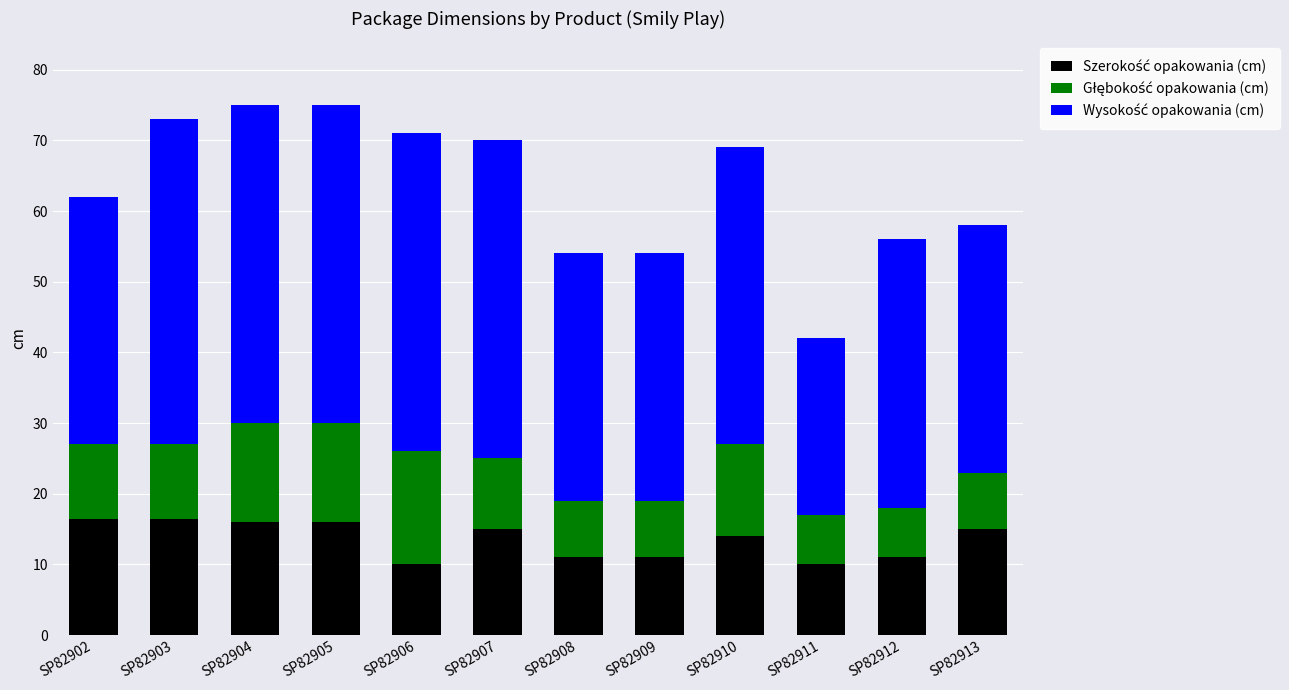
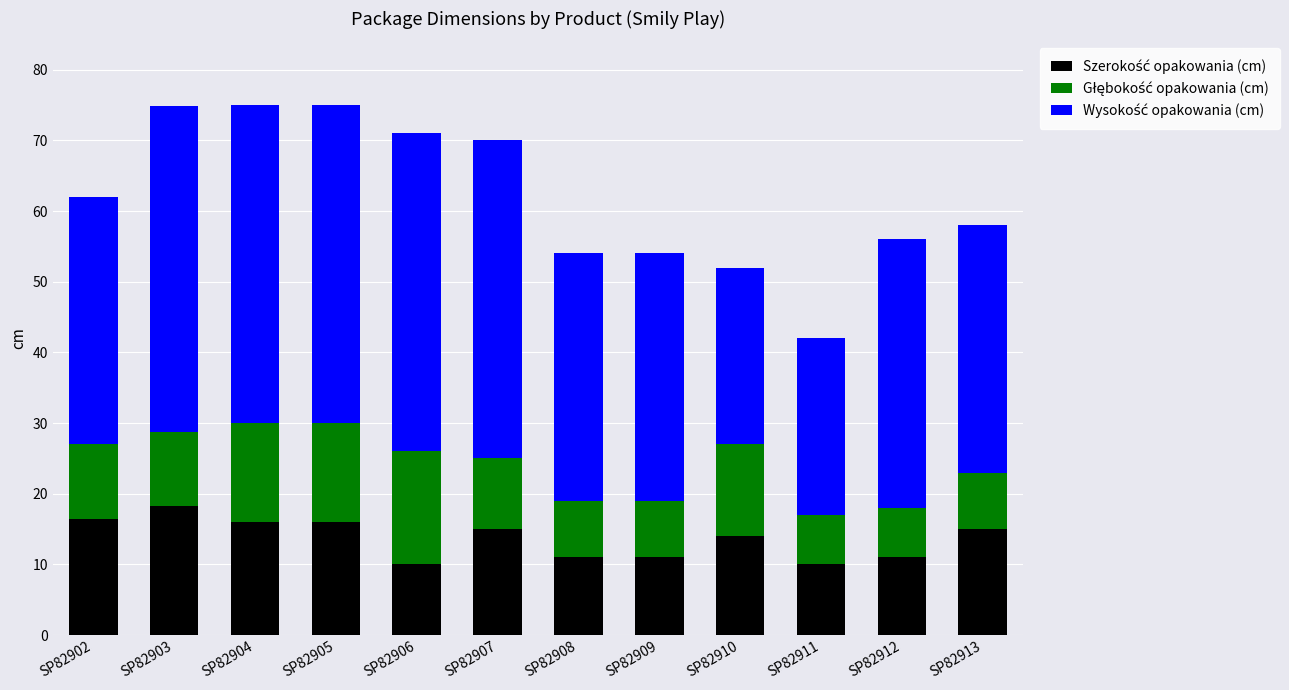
Szerokość opakowania (cm), SP82903: 17 -> 18
Wysokość opakowania (cm), SP82910: 42 -> 25
